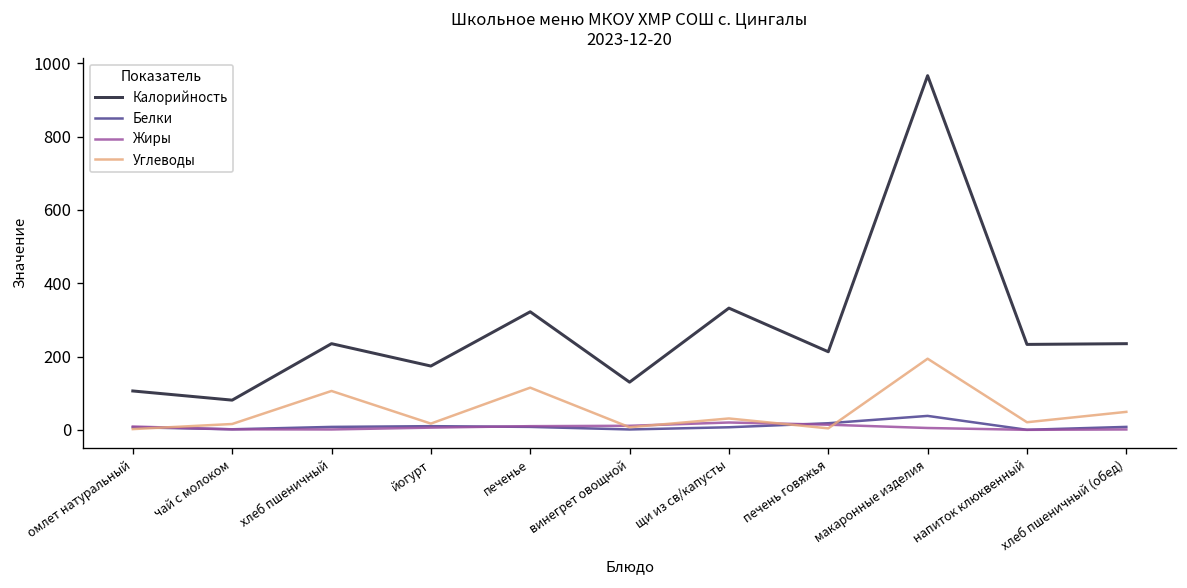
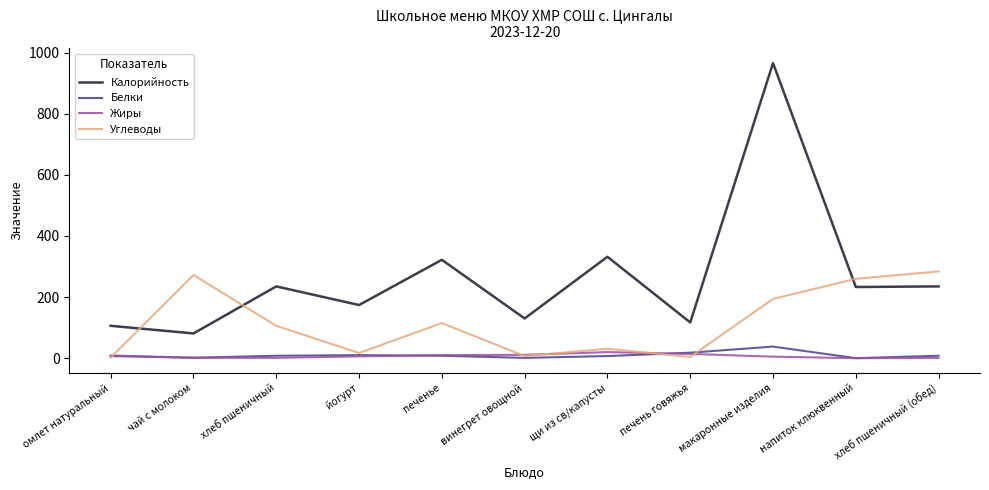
Углеводы, чай с молоком: 20 -> 270
Калорийность, печень говяжья: 210 -> 120
Углеводы, напиток клюквенный: 20 -> 260
Углеводы, хлеб пшеничный (обед): 50 -> 280
